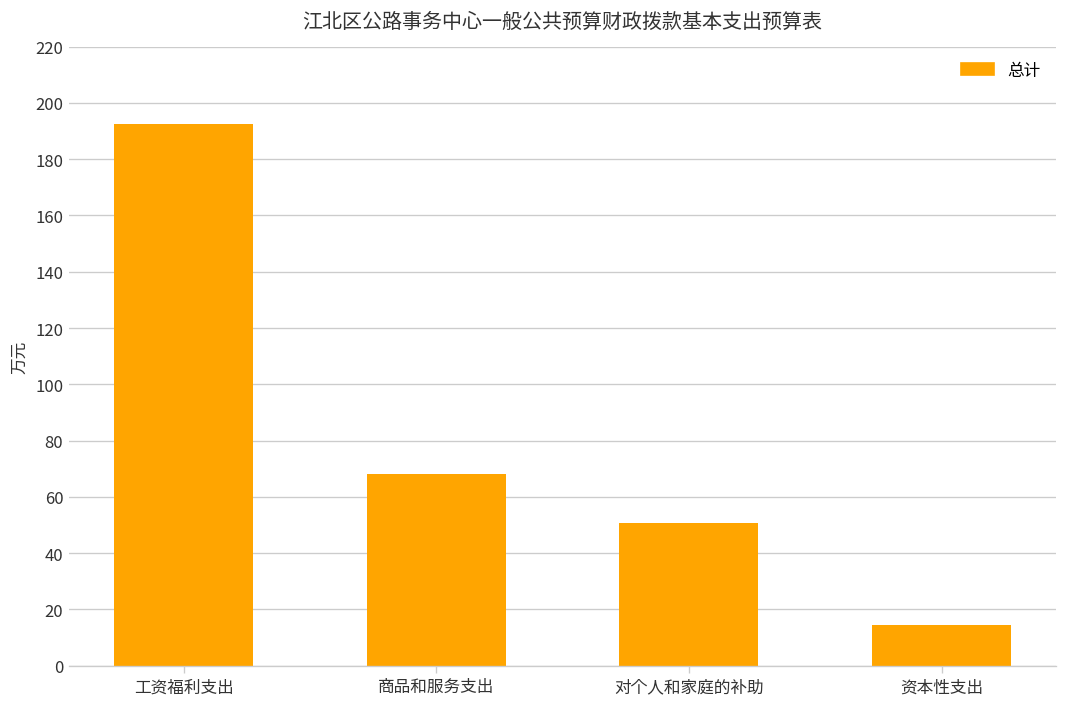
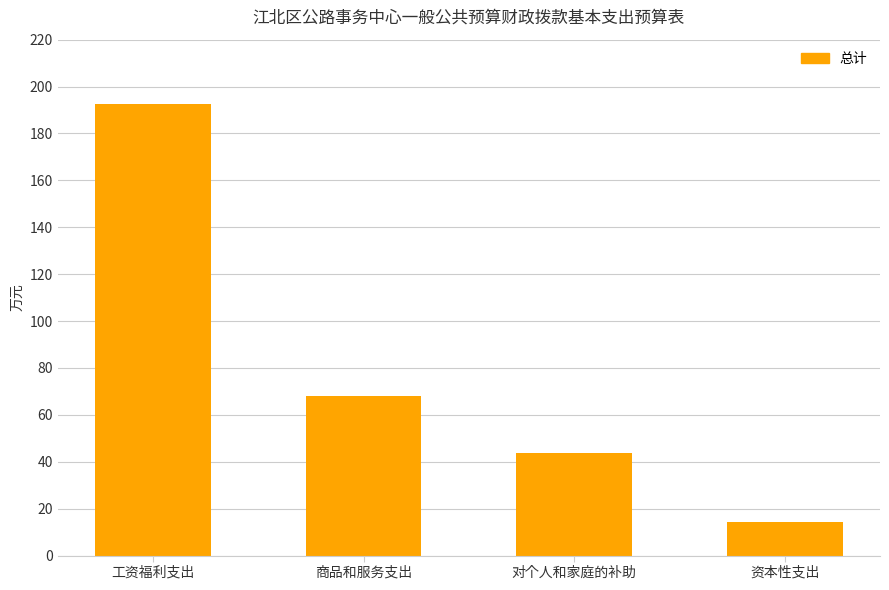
对个人和家庭的补助: 51 -> 44
